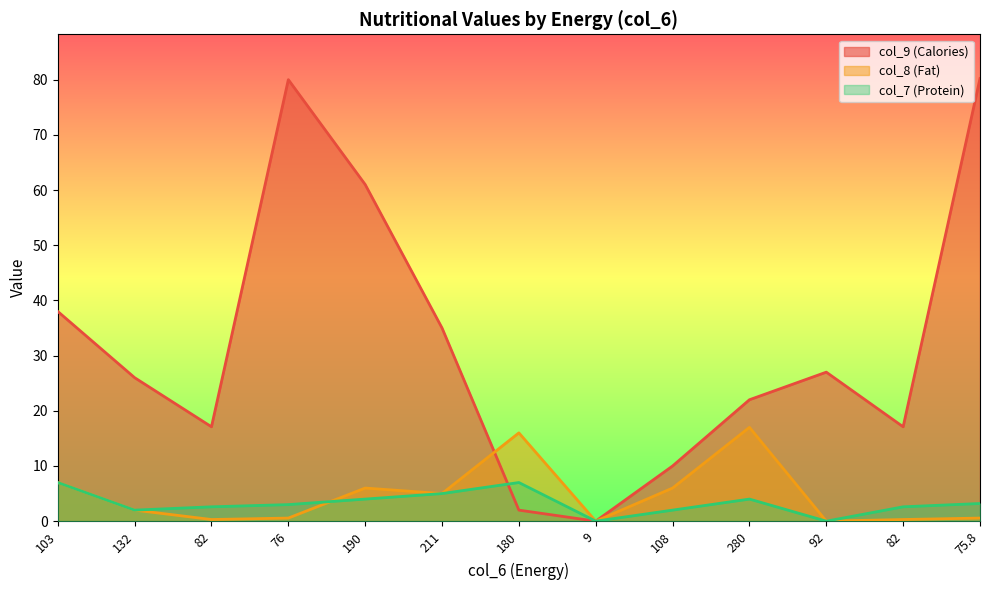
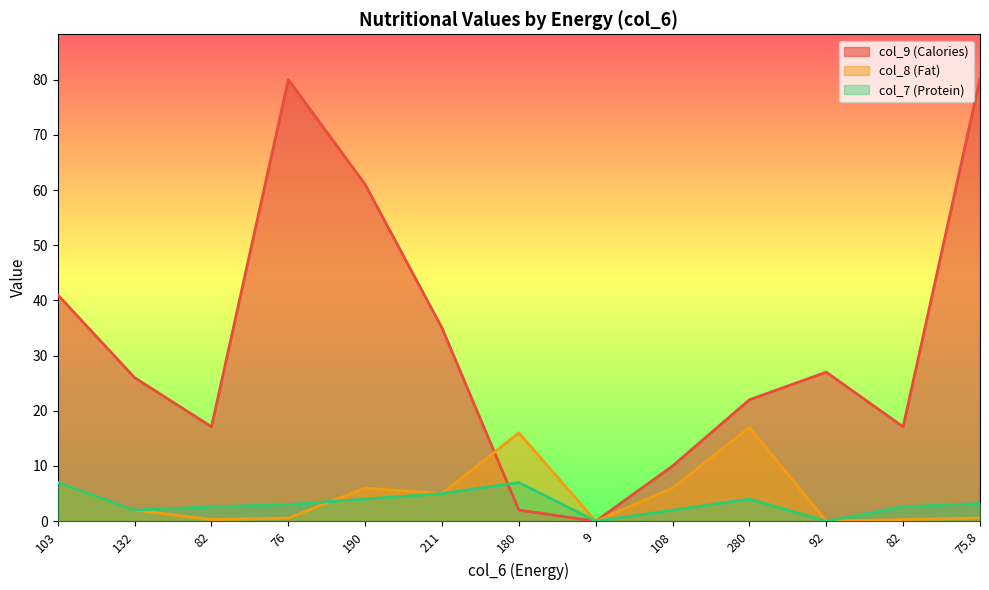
col_9 (Calories), 103: 38 -> 41
